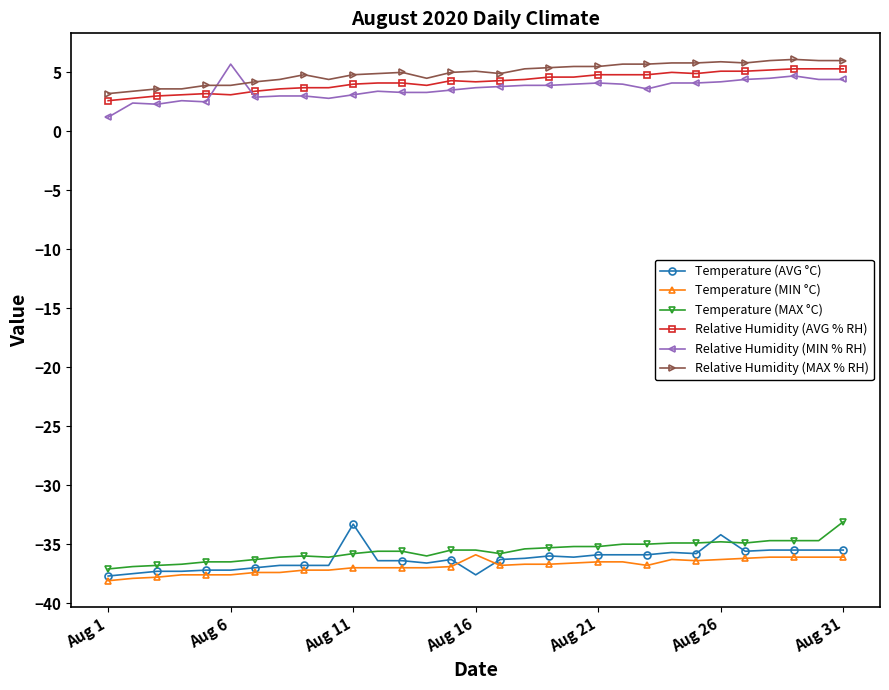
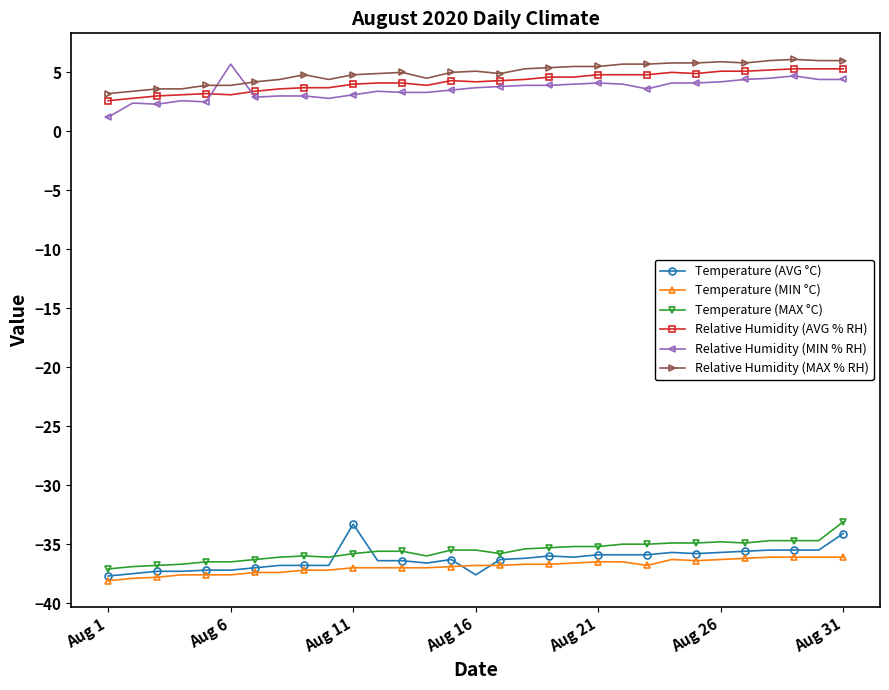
Temperature (MIN °C), Aug 16: -35.9 -> -36.8
Temperature (AVG °C), Aug 26: -34.2 -> -35.7
Temperature (AVG °C), Aug 31: -35.5 -> -34.1
